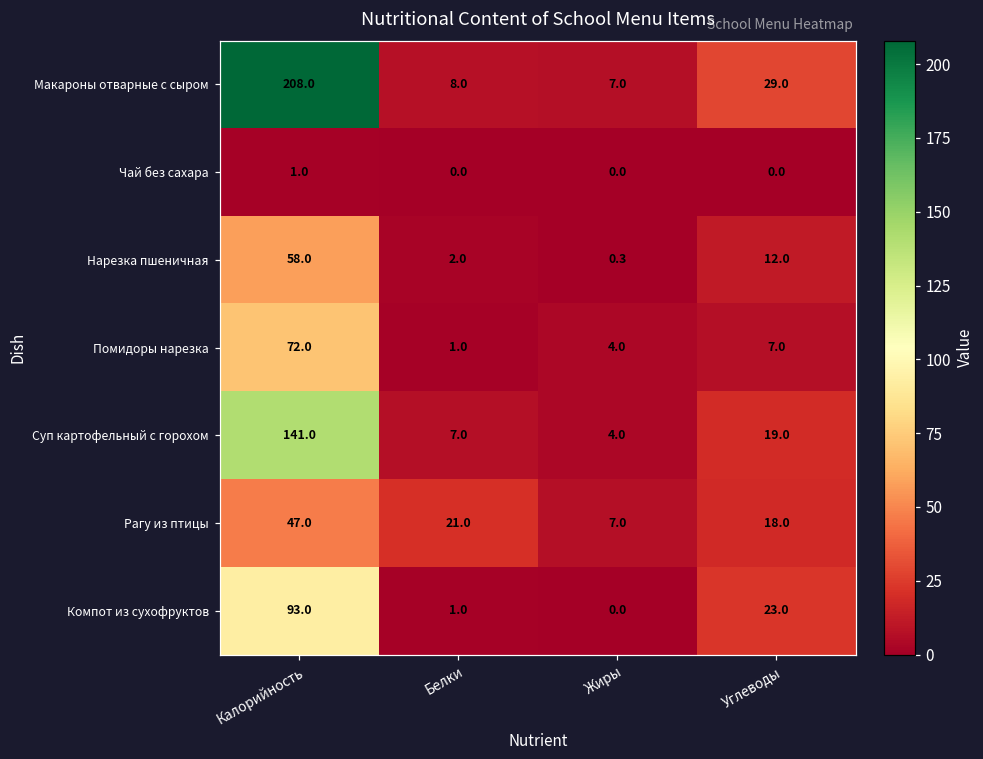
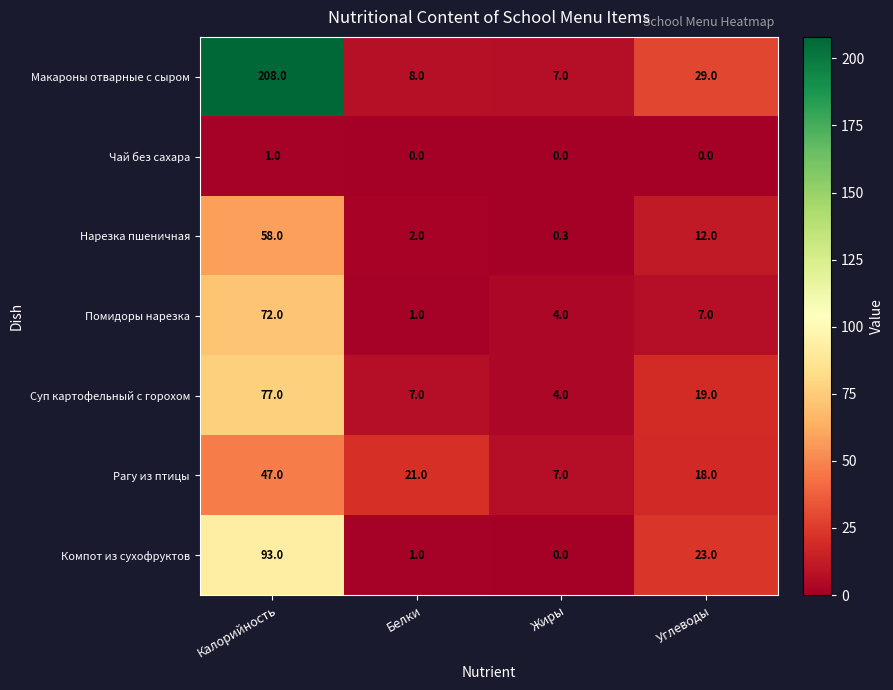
Суп картофельный с горохом, Калорийность: 141.0 -> 77.0
